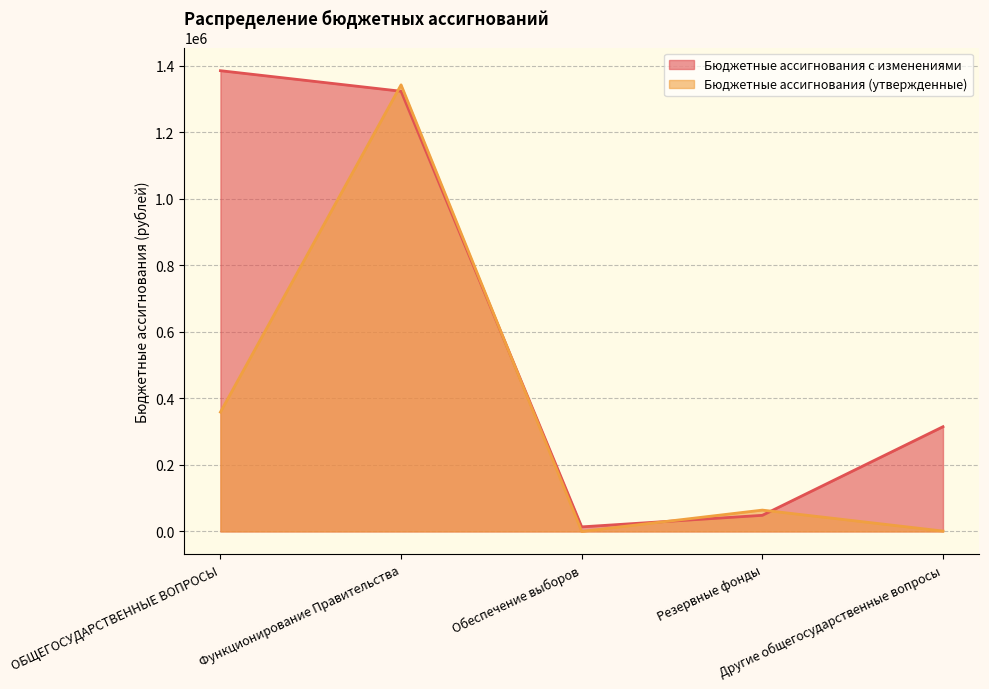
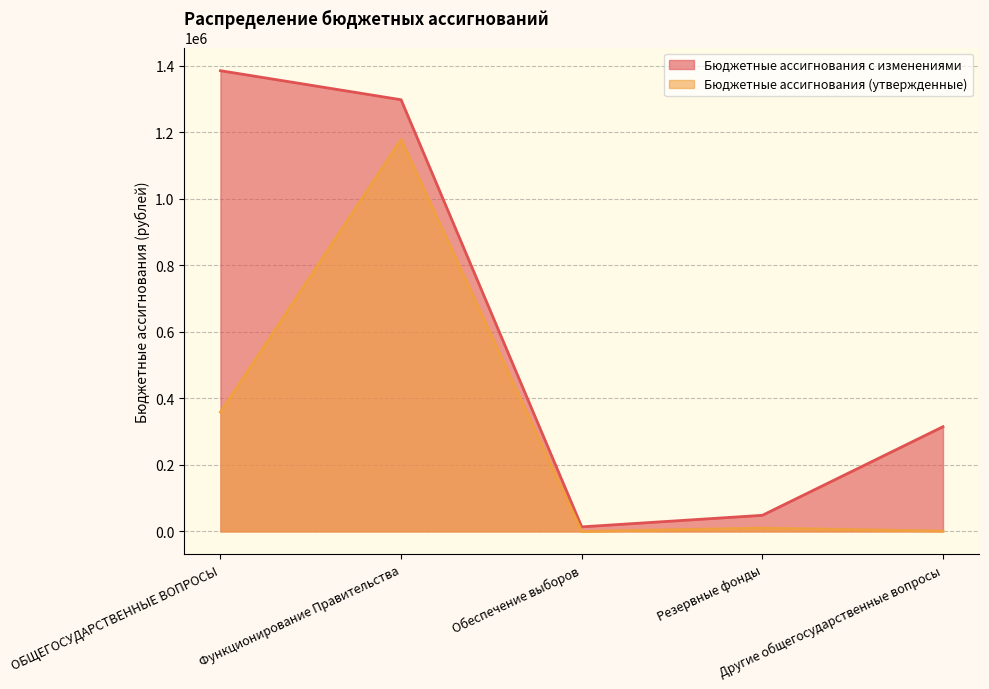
Бюджетные ассигнования с изменениями, Функционирование Правительства: 1320000 -> 1300000
Бюджетные ассигнования (утвержденные), Функционирование Правительства: 1340000 -> 1180000
Бюджетные ассигнования (утвержденные), Резервные фонды: 60000 -> 10000
